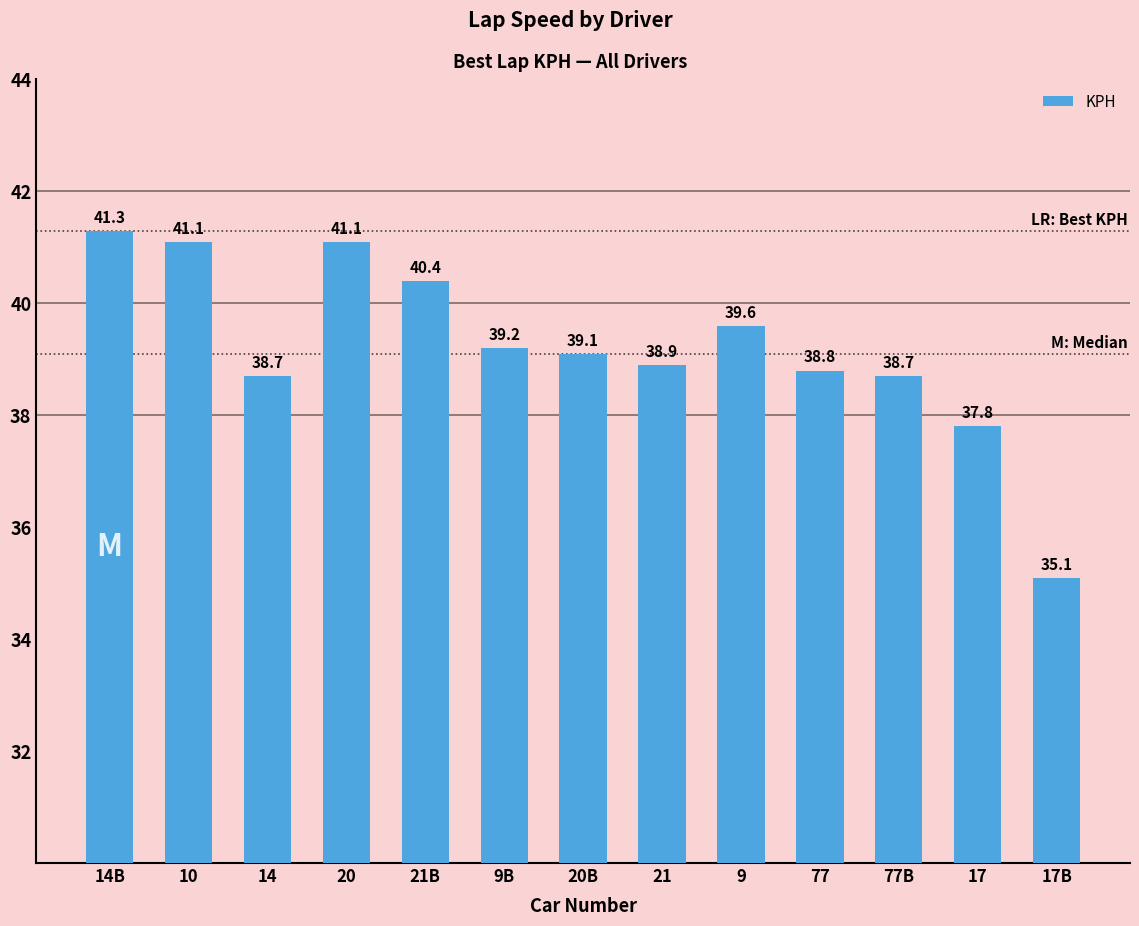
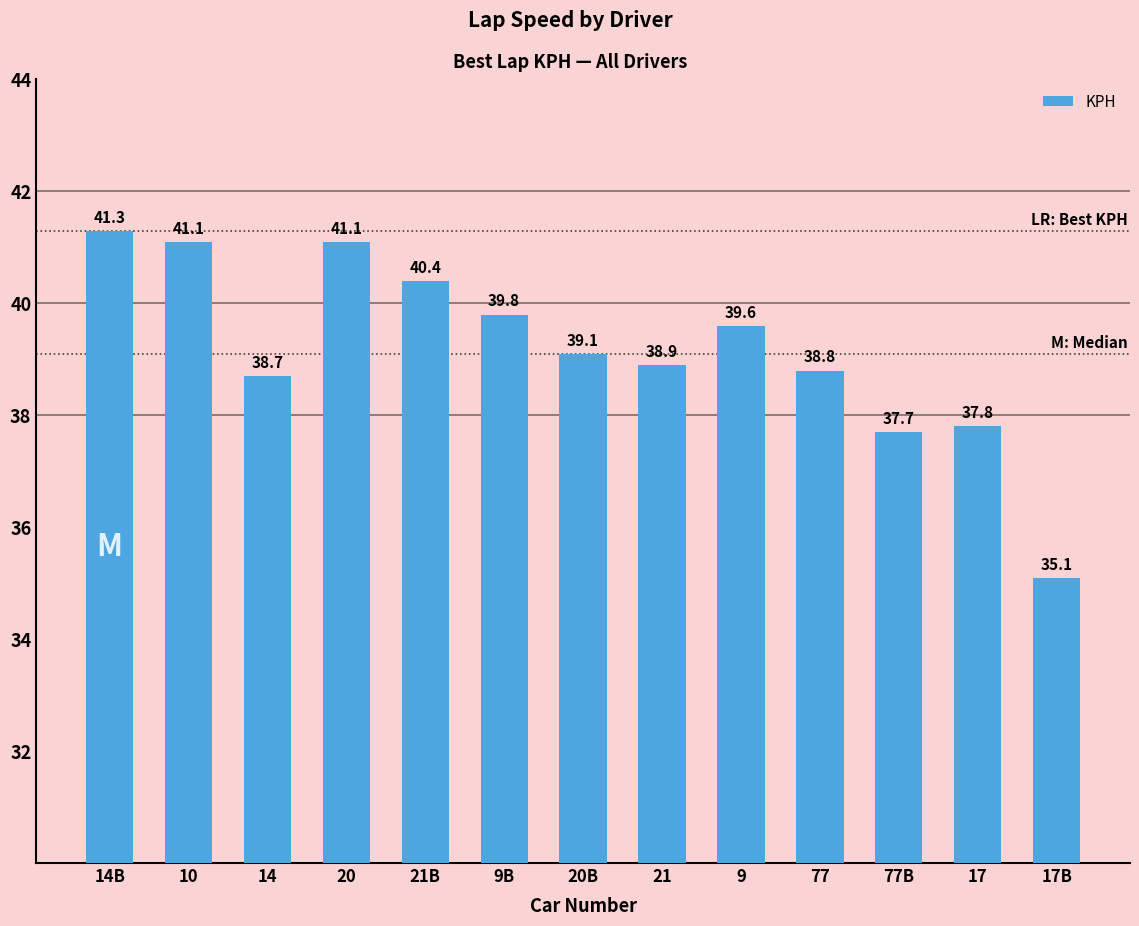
9B: 39.2 -> 39.8
77B: 38.7 -> 37.7
